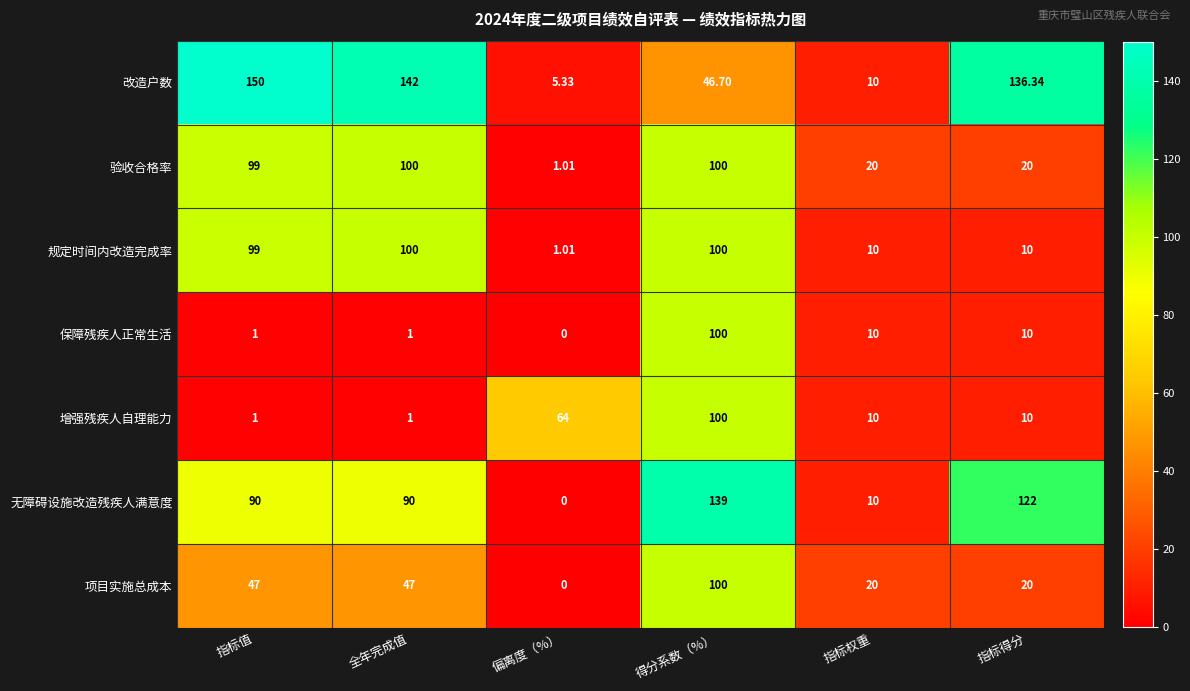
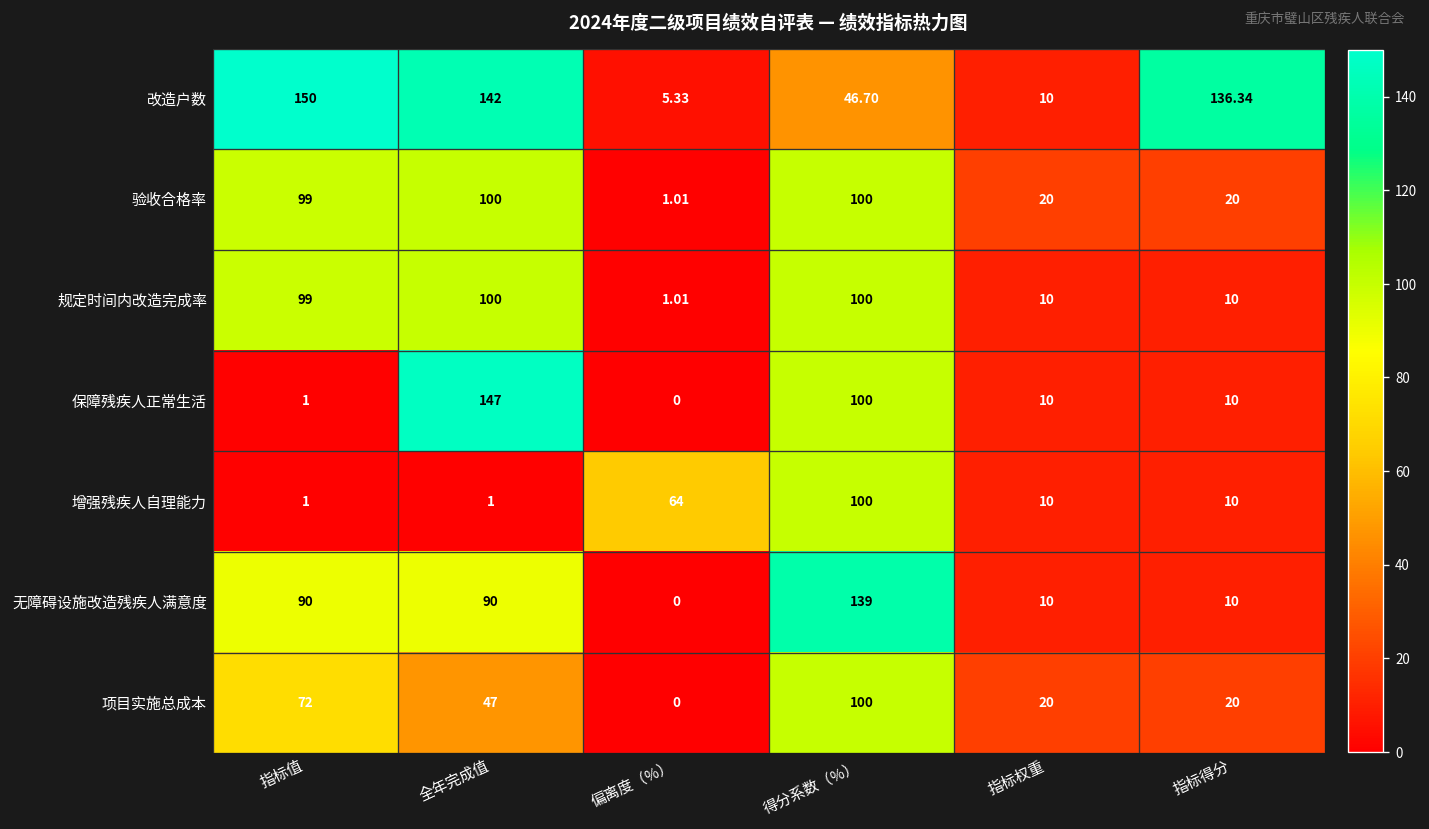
保障残疾人正常生活, 全年完成值: 1 -> 147
无障碍设施改造残疾人满意度, 指标得分: 122 -> 10
项目实施总成本, 指标值: 47 -> 72
